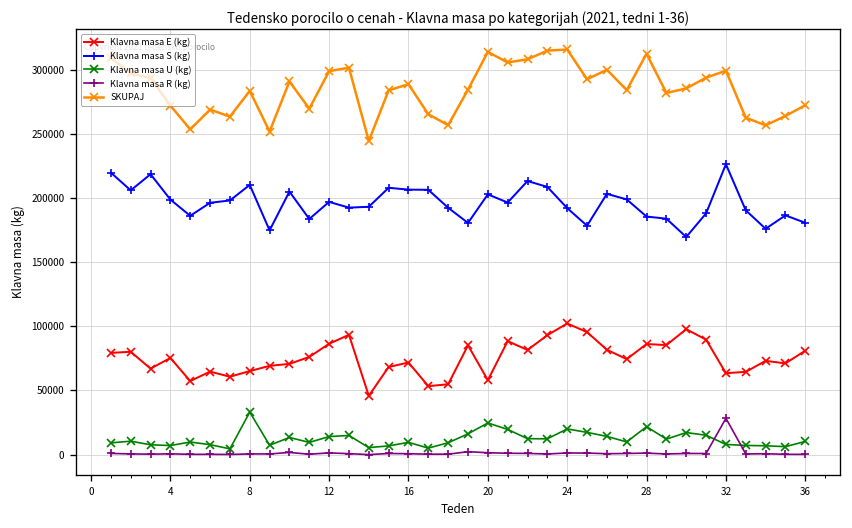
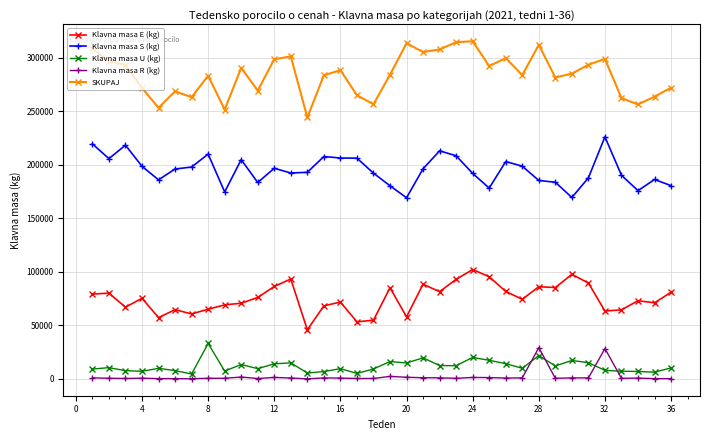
Klavna masa S (kg), 20: 203000 -> 169000
Klavna masa U (kg), 20: 25000 -> 15000
Klavna masa R (kg), 28: 1000 -> 29000
